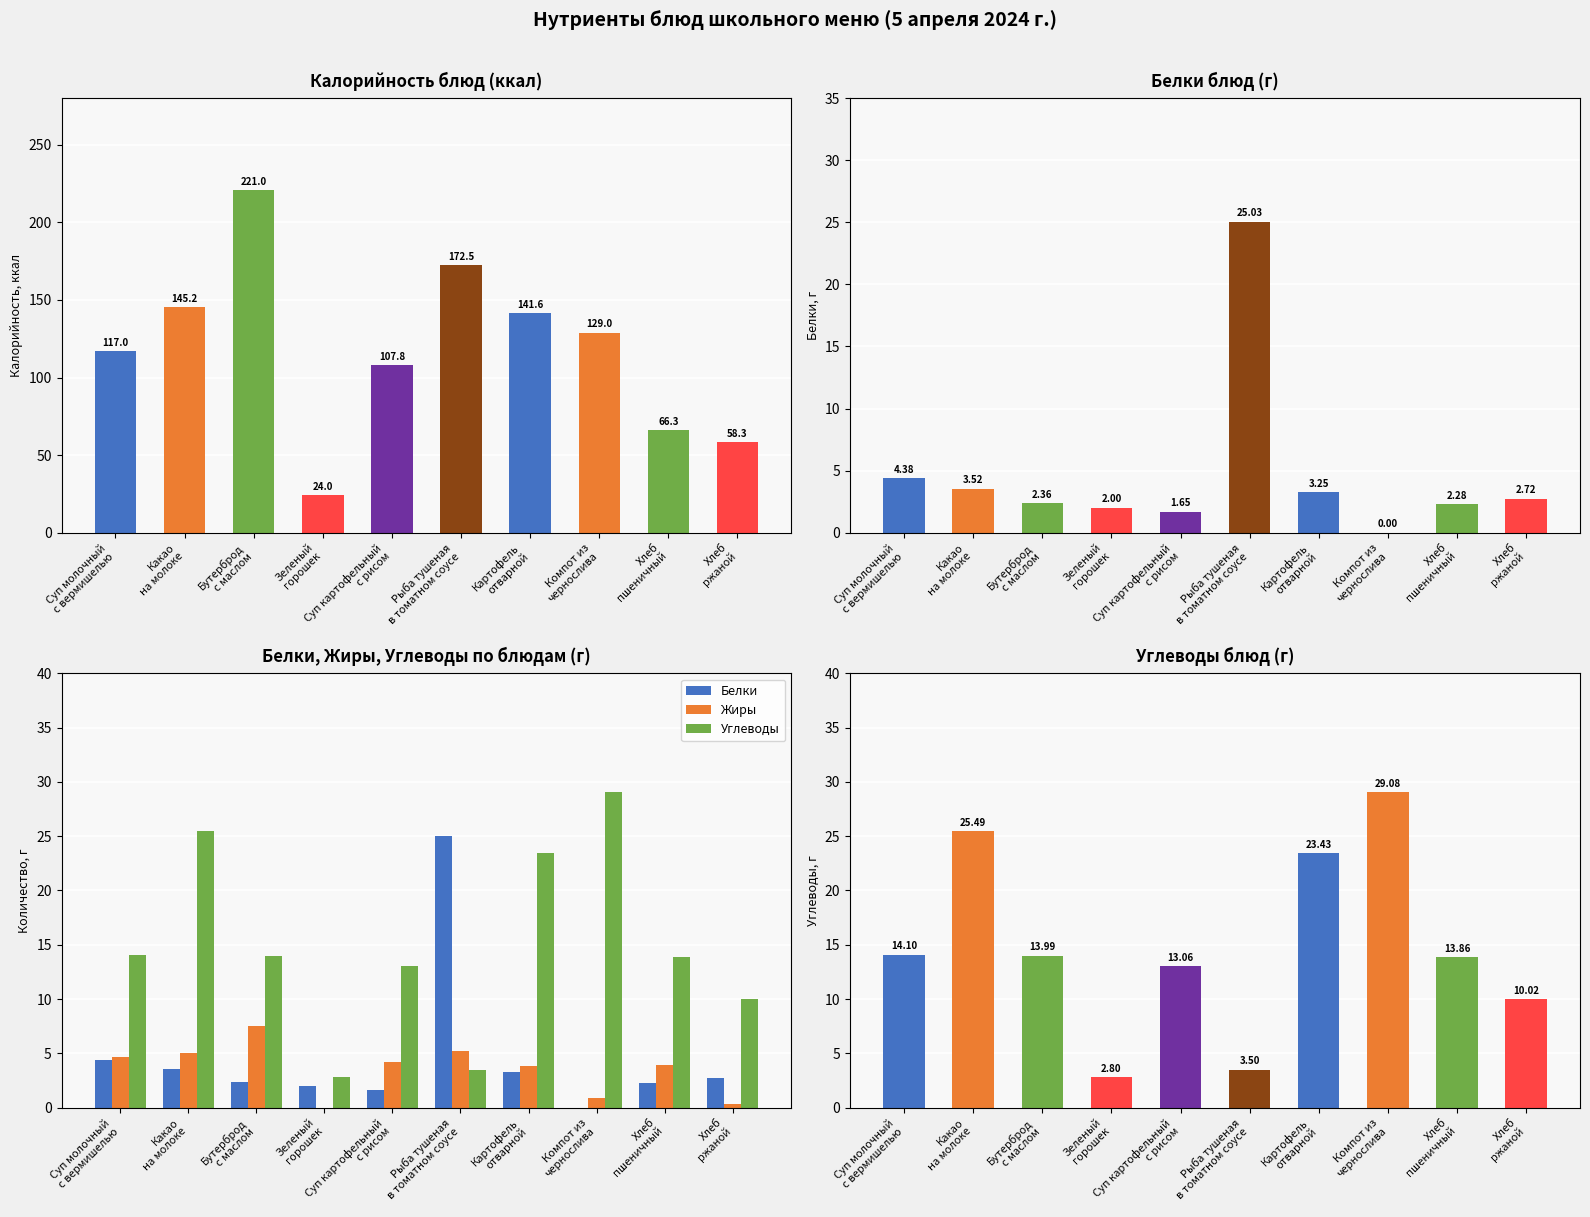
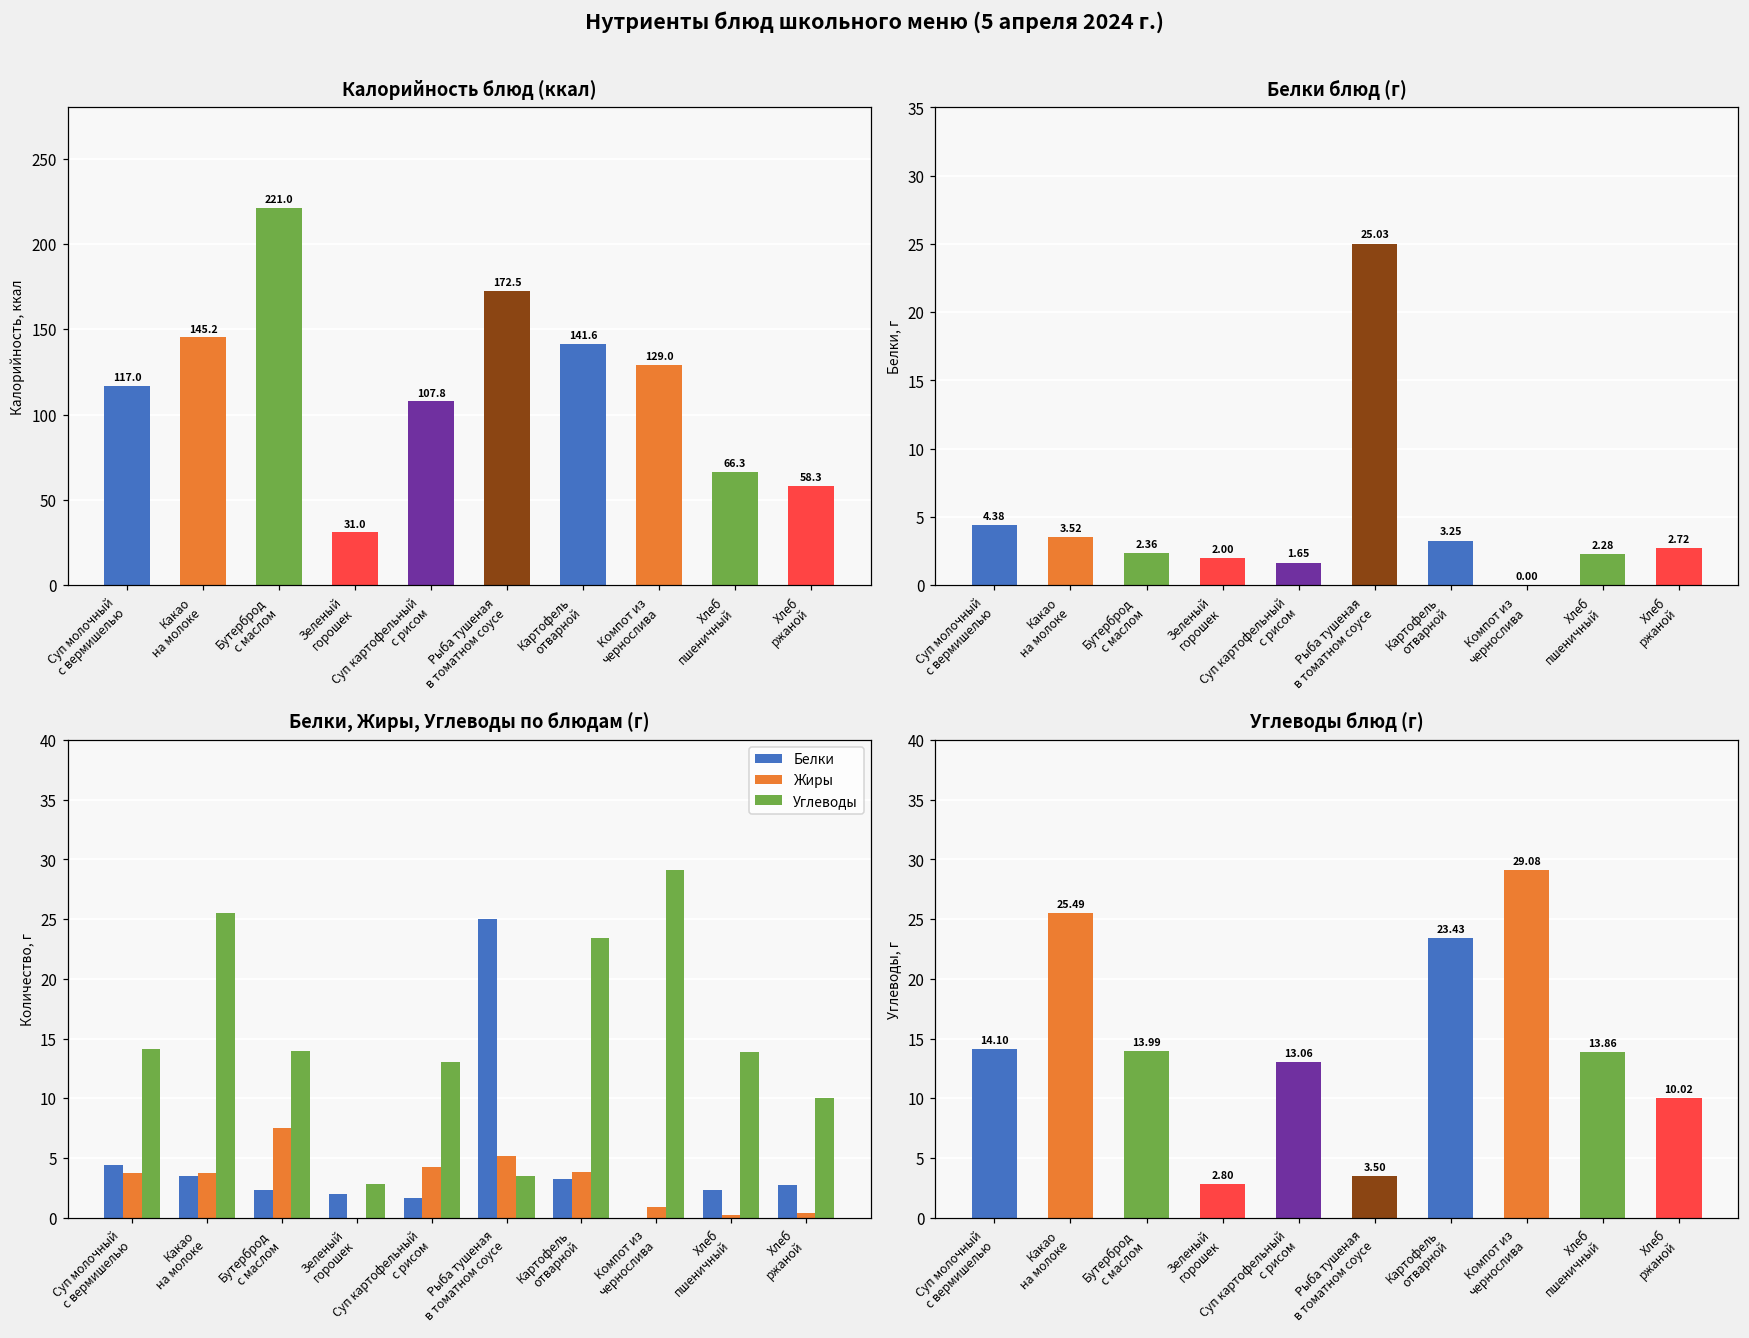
Калорийность блюд (ккал), Зеленый горошек: 24.0 -> 31.0
Белки, Жиры, Углеводы по блюдам (г), Жиры, Суп молочный с вермишелью: 4.6 -> 3.8
Белки, Жиры, Углеводы по блюдам (г), Жиры, Какао на молоке: 5.0 -> 3.7
Белки, Жиры, Углеводы по блюдам (г), Жиры, Хлеб пшеничный: 3.9 -> 0.3
